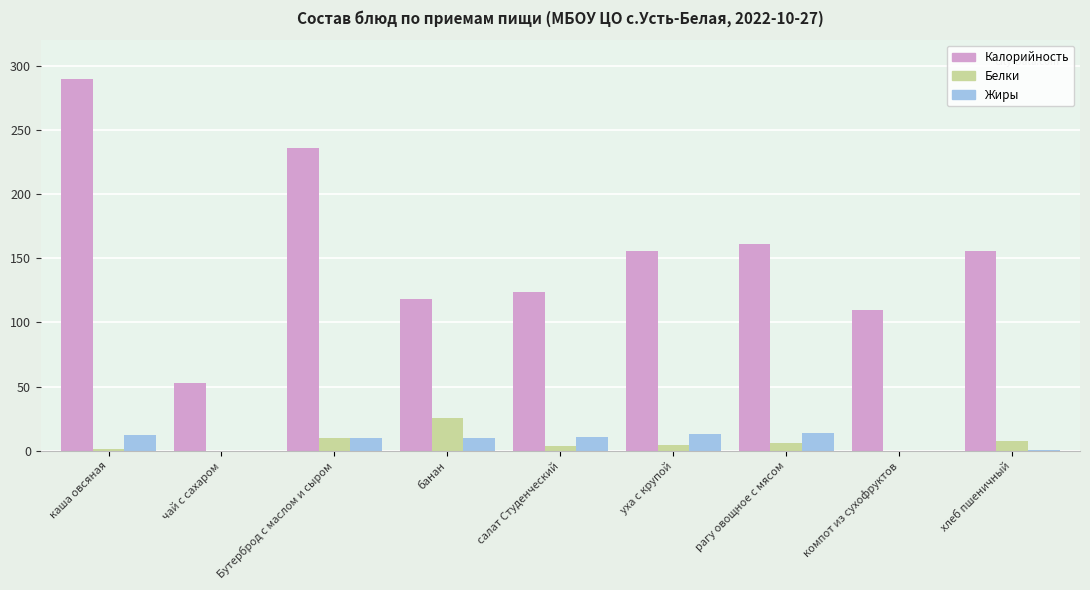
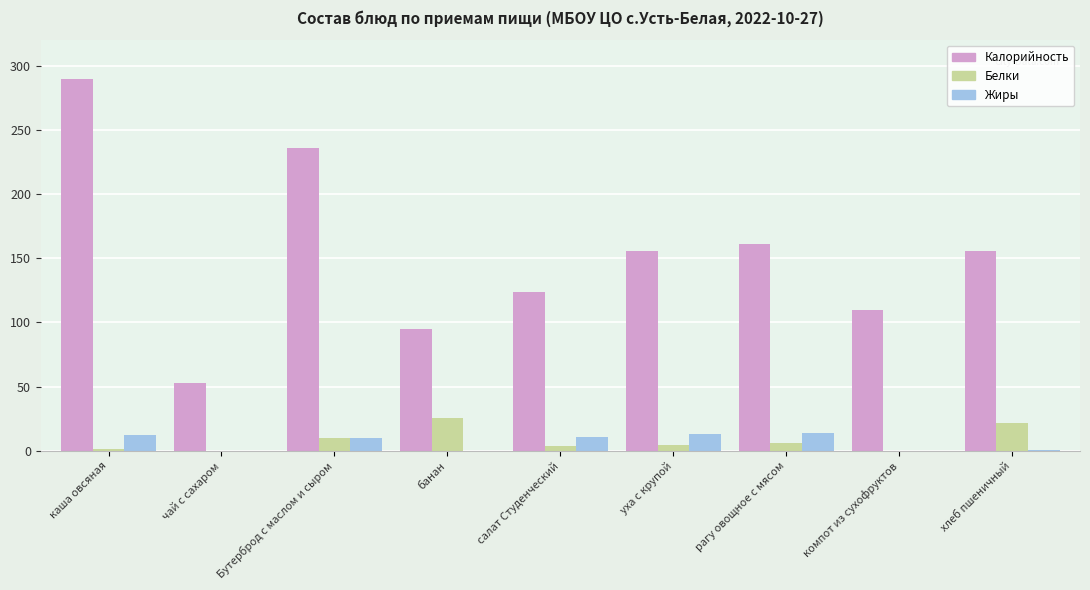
Калорийность, банан: 118 -> 95
Жиры, банан: 10 -> 0
Белки, хлеб пшеничный: 8 -> 22
